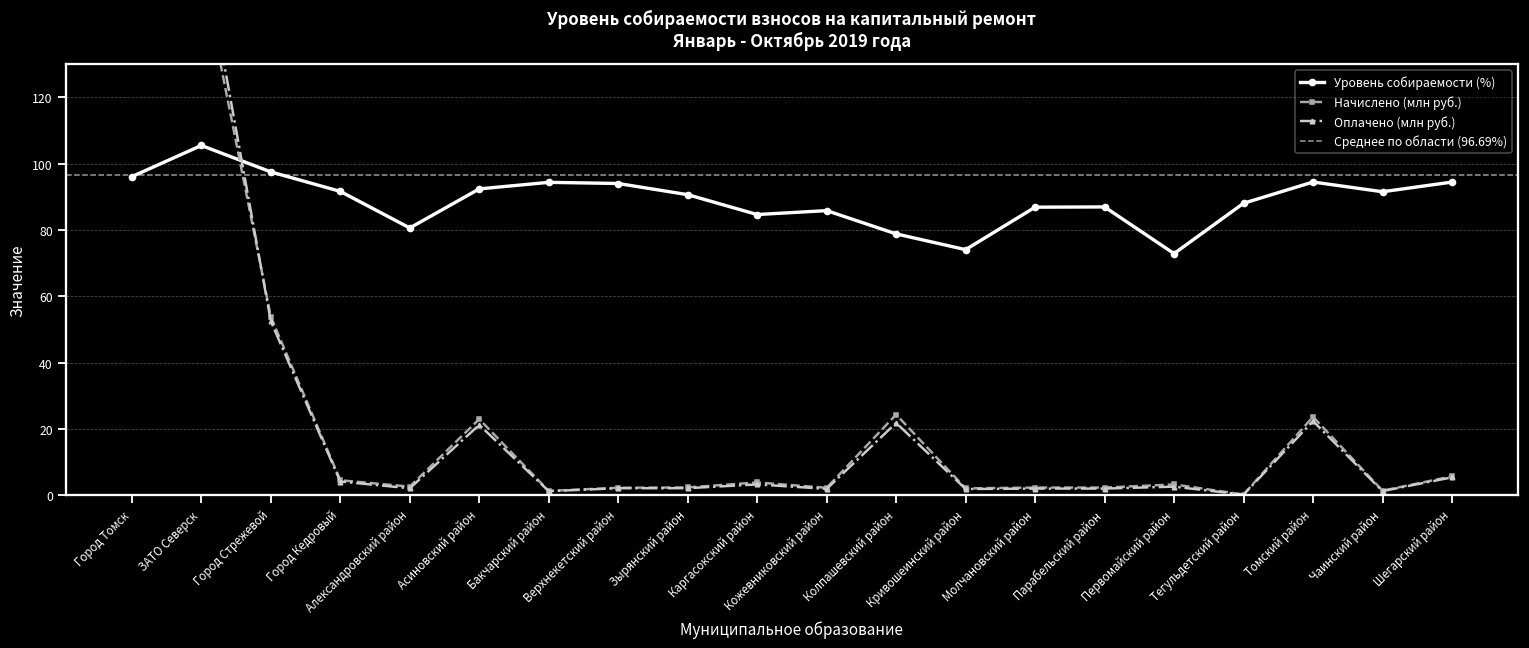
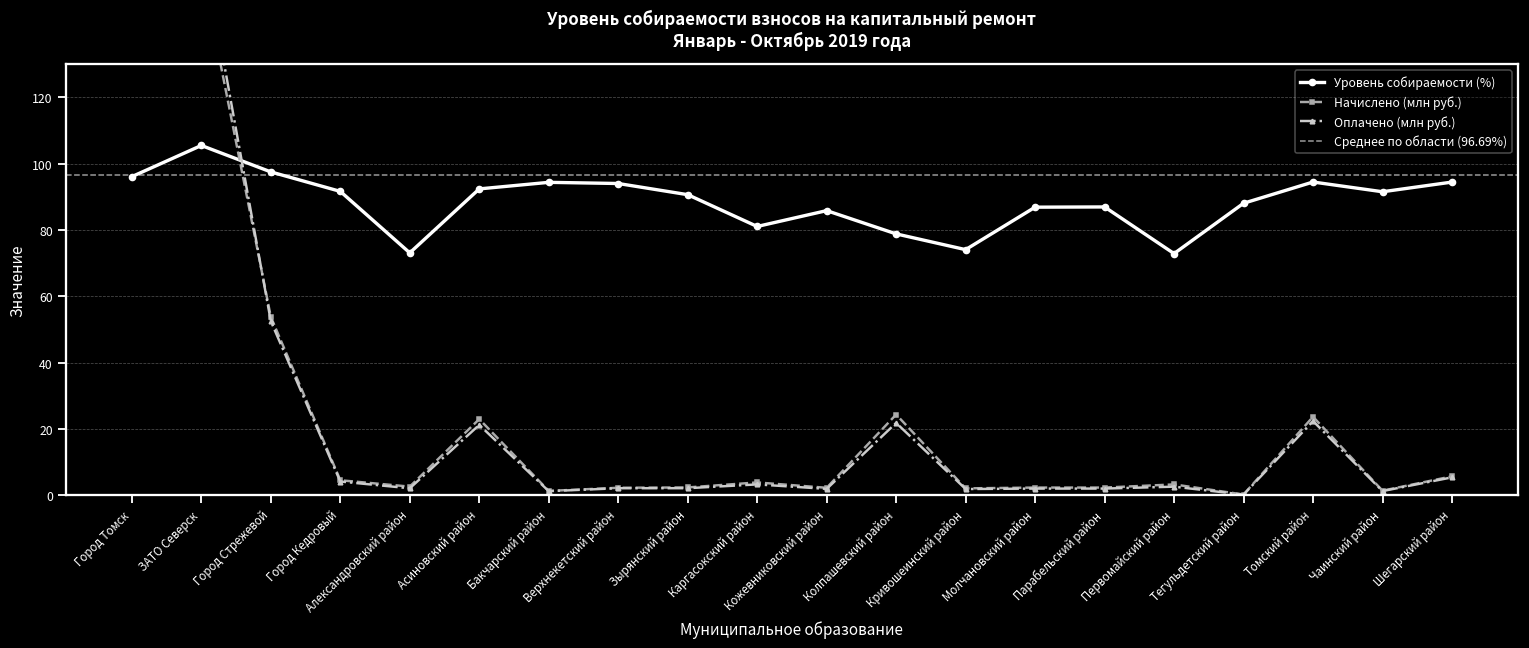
Уровень собираемости (%), Александровский район: 81 -> 73
Уровень собираемости (%), Каргасокский район: 85 -> 81
